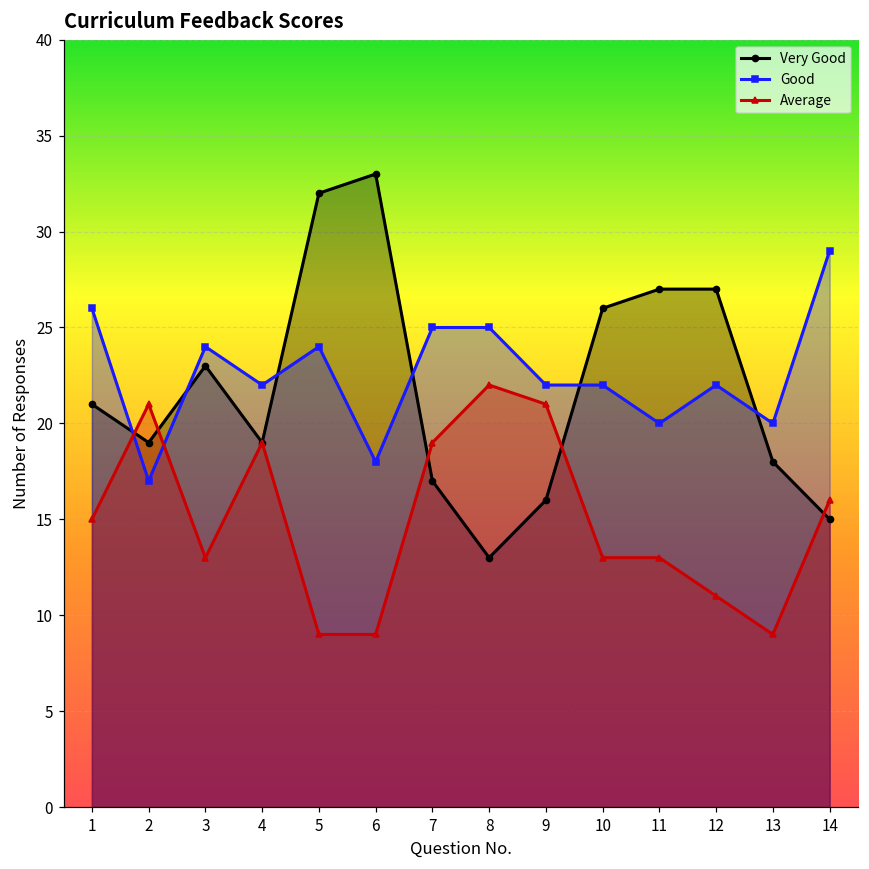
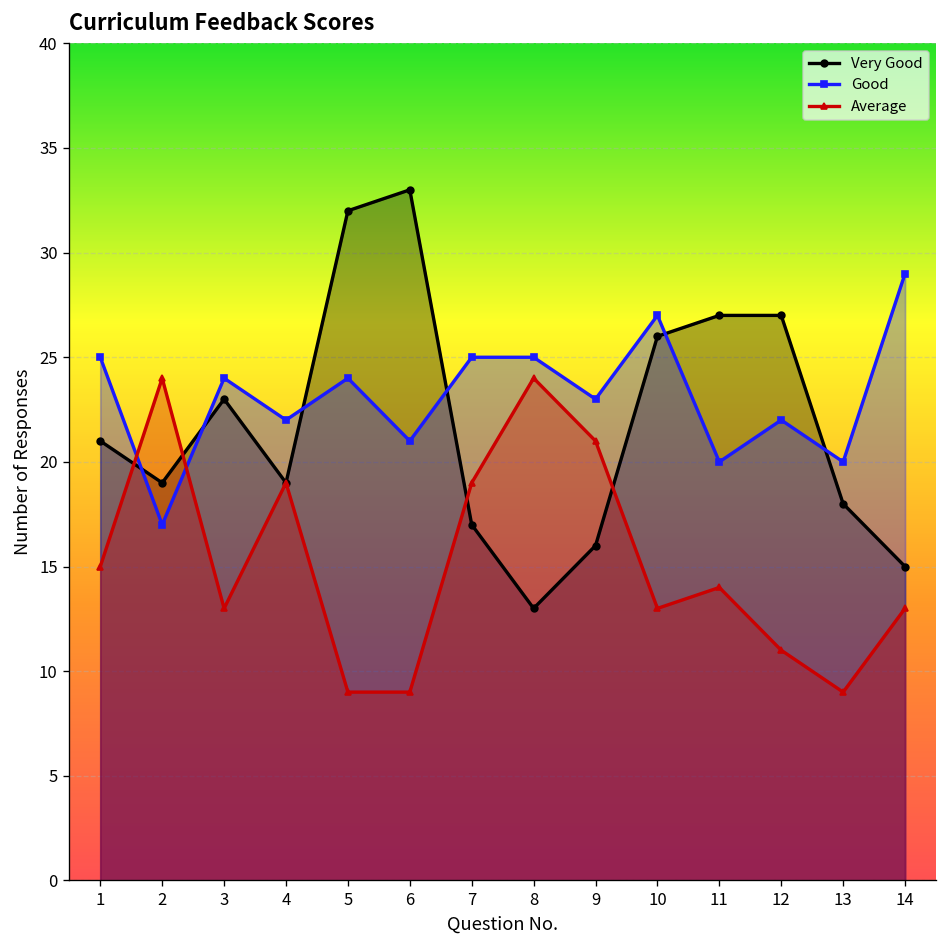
Good, 1: 26 -> 25
Average, 2: 21 -> 24
Good, 6: 18 -> 21
Average, 8: 22 -> 24
Good, 9: 22 -> 23
Good, 10: 22 -> 27
Average, 11: 13 -> 14
Average, 14: 16 -> 13
